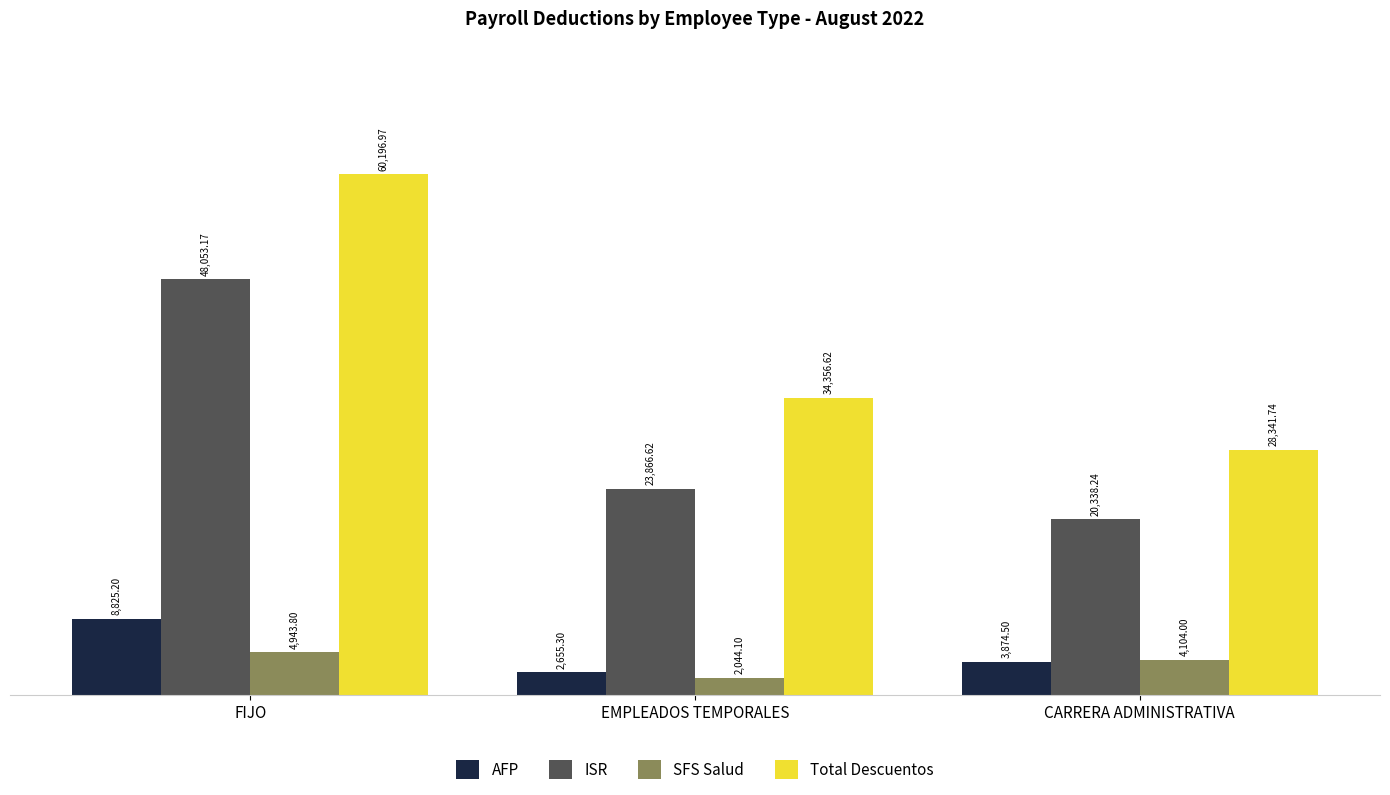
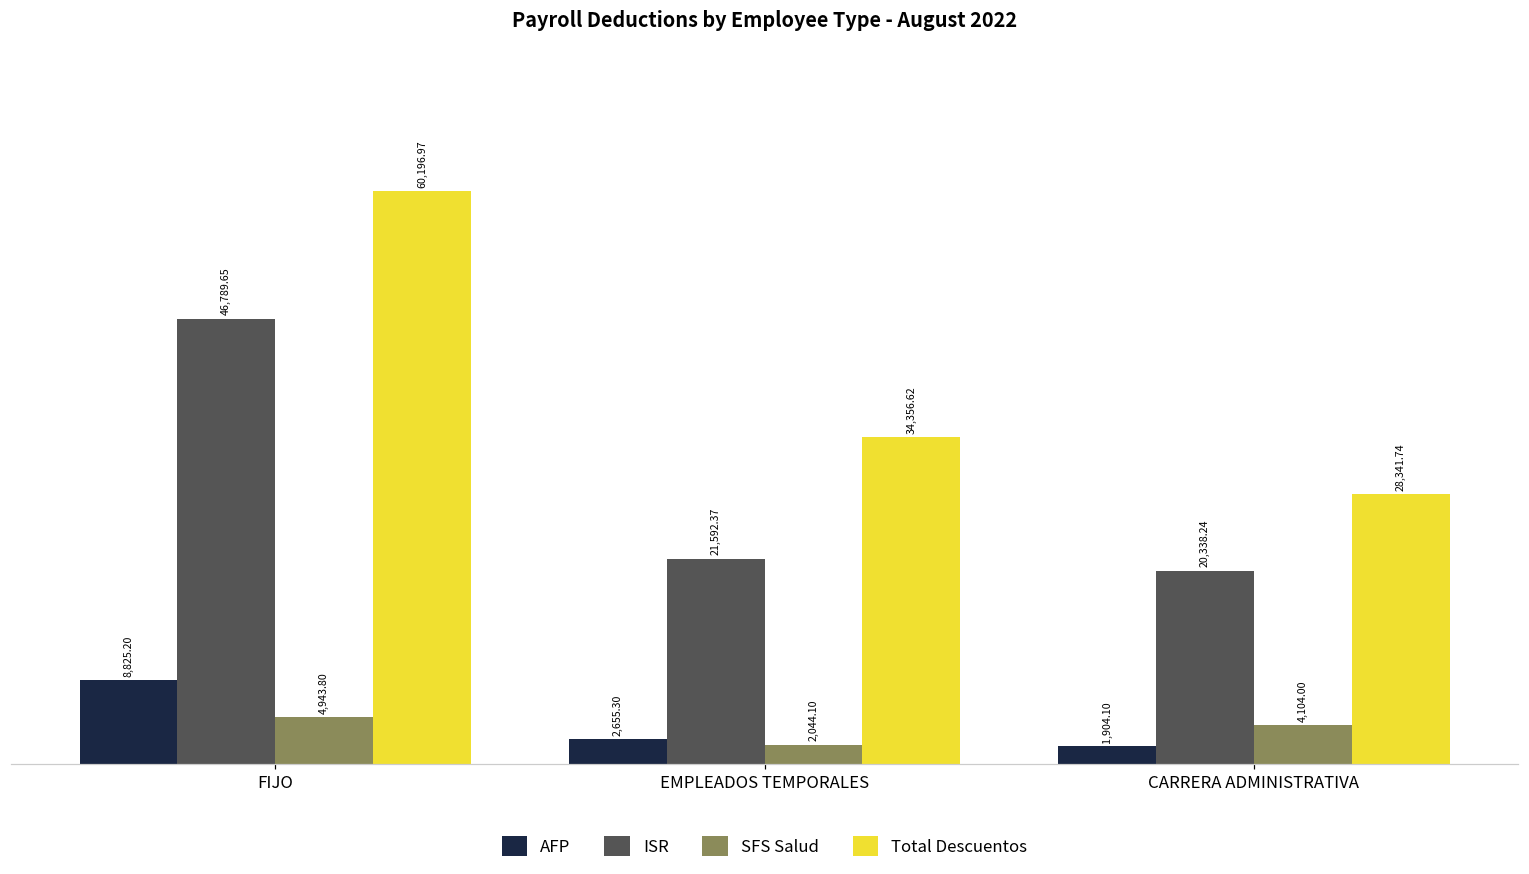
ISR, FIJO: 48,053.17 -> 46,789.65
ISR, EMPLEADOS TEMPORALES: 23,866.62 -> 21,592.37
AFP, CARRERA ADMINISTRATIVA: 3,874.50 -> 1,904.10
